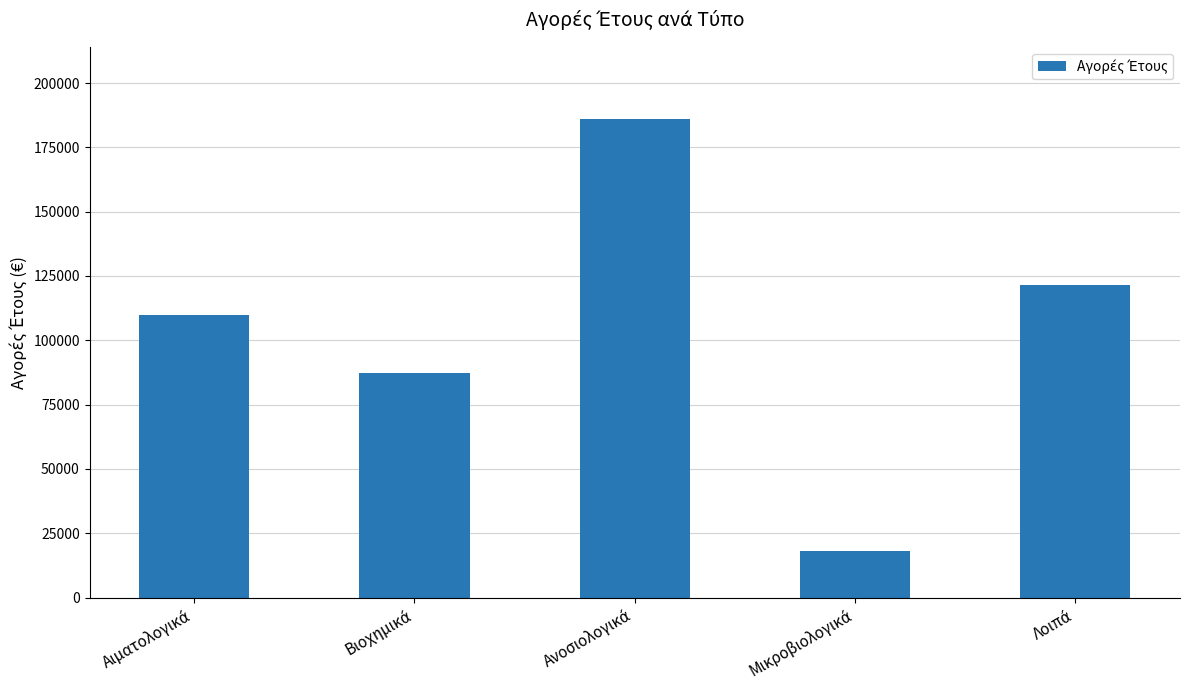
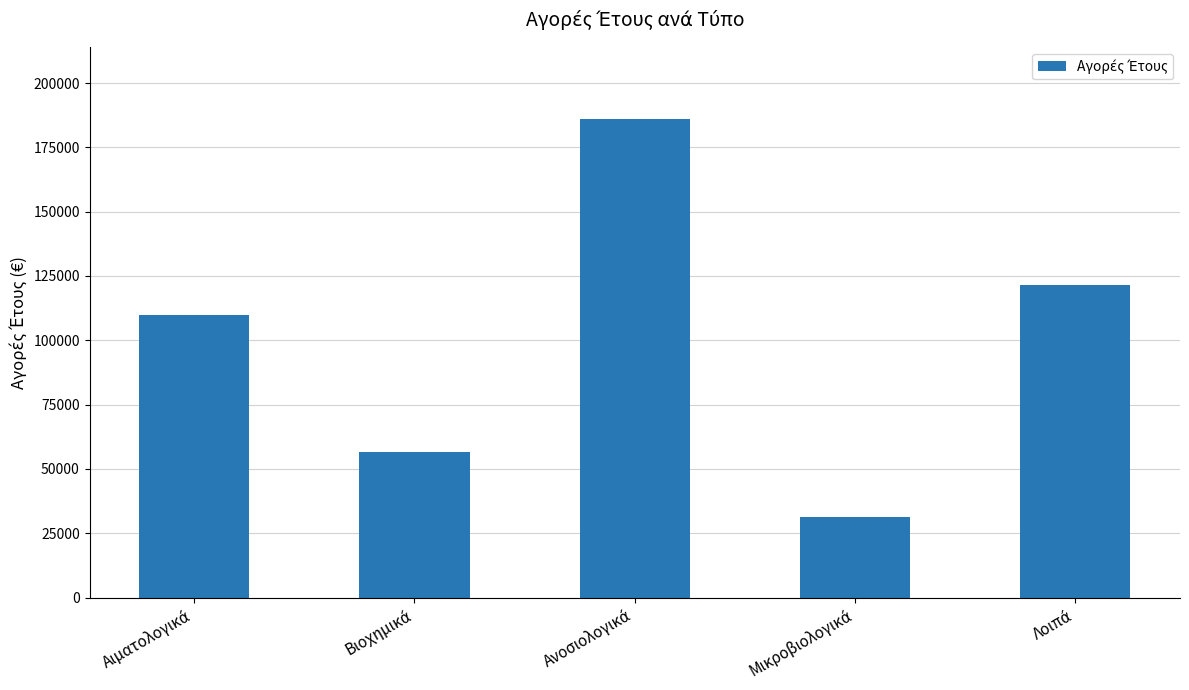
Βιοχημικά: 87000 -> 56000
Μικροβιολογικά: 18000 -> 31000
